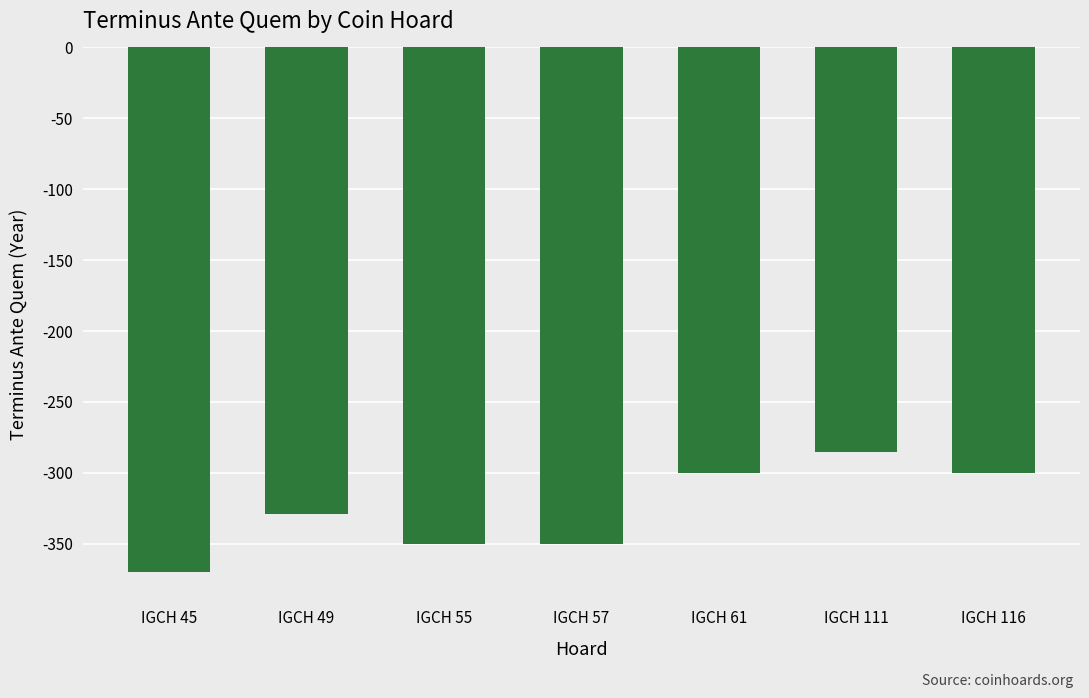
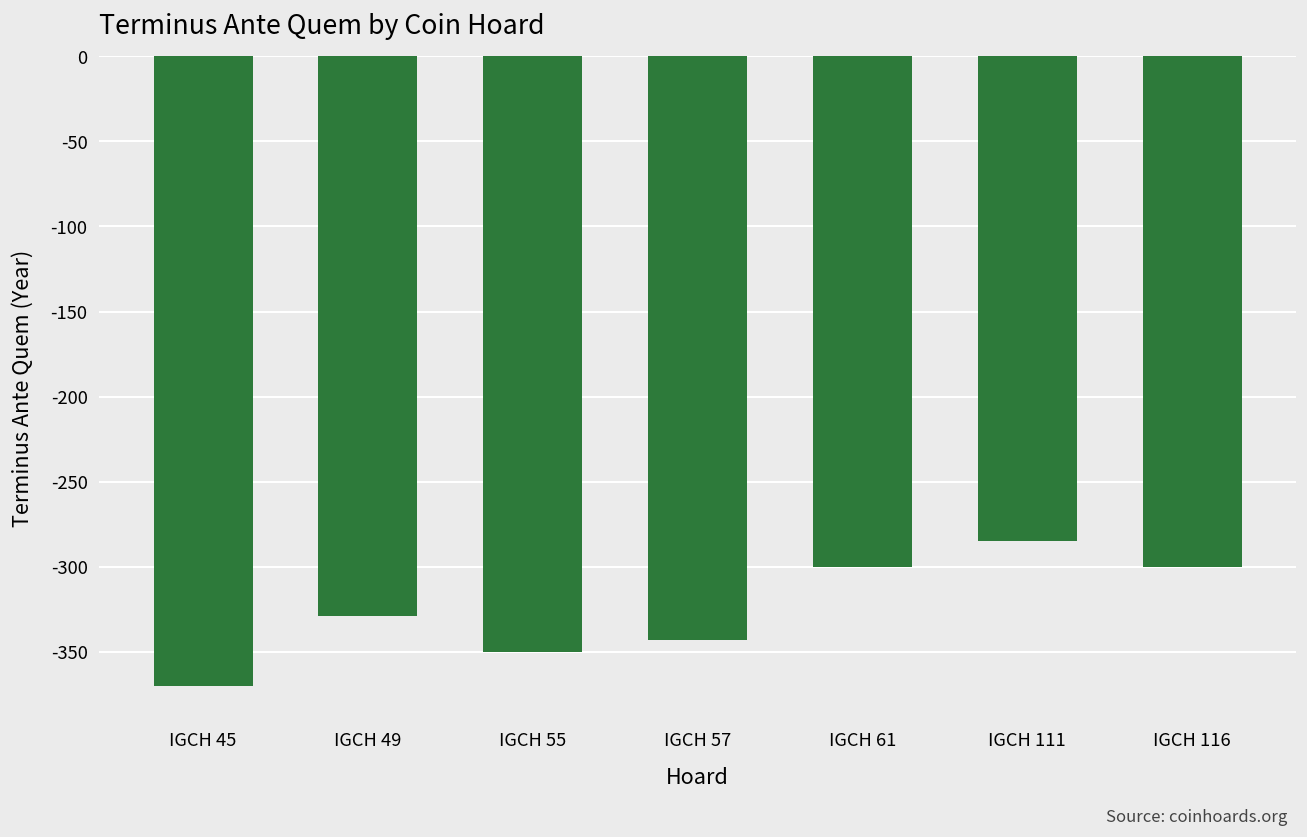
IGCH 57: -350 -> -343
